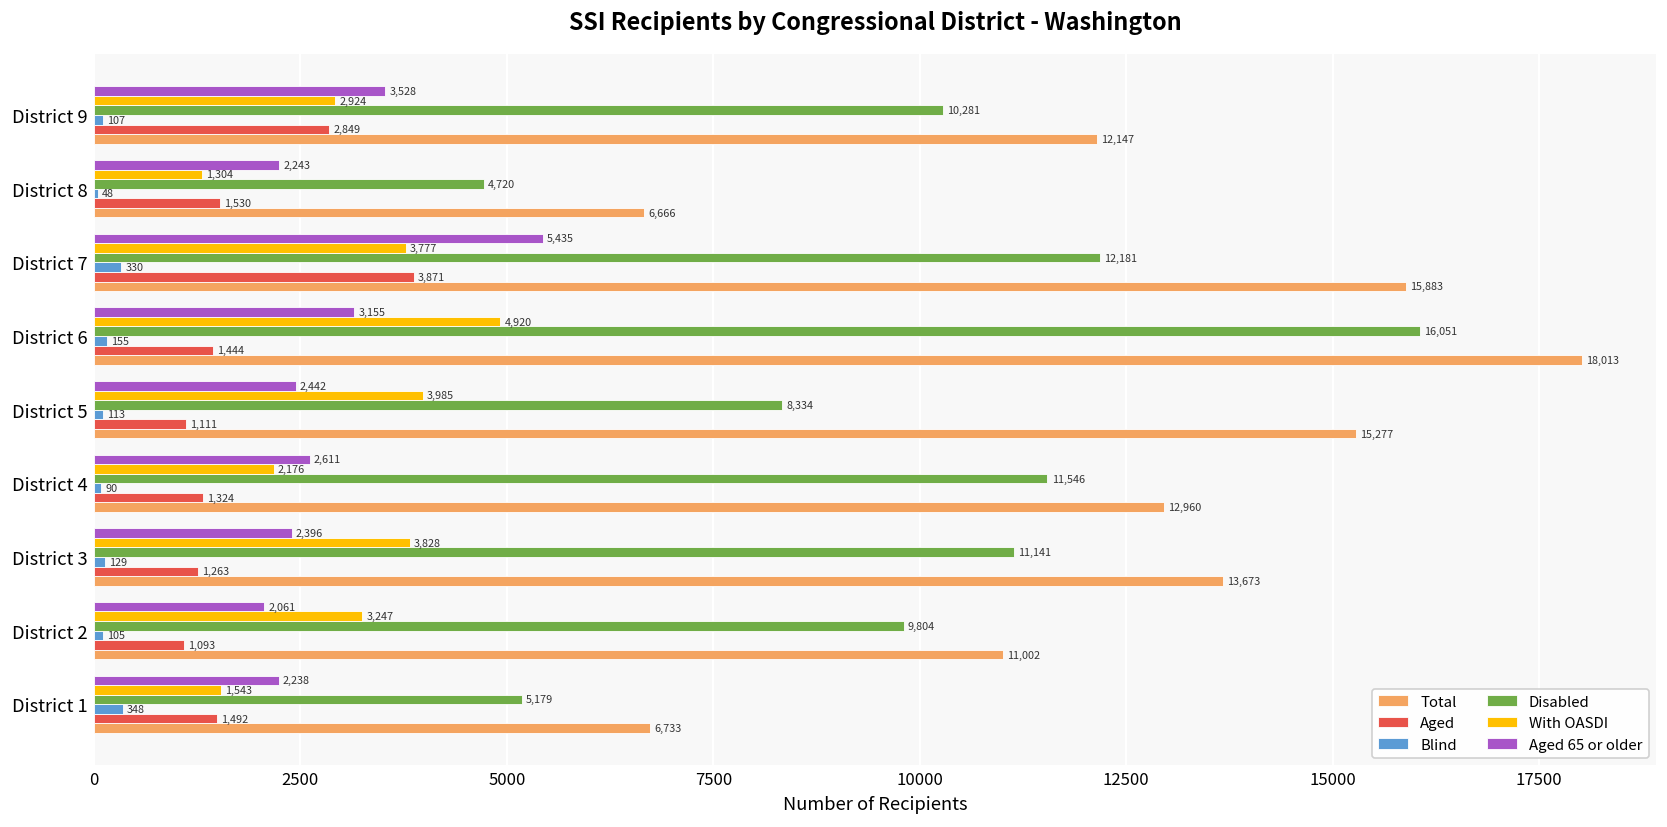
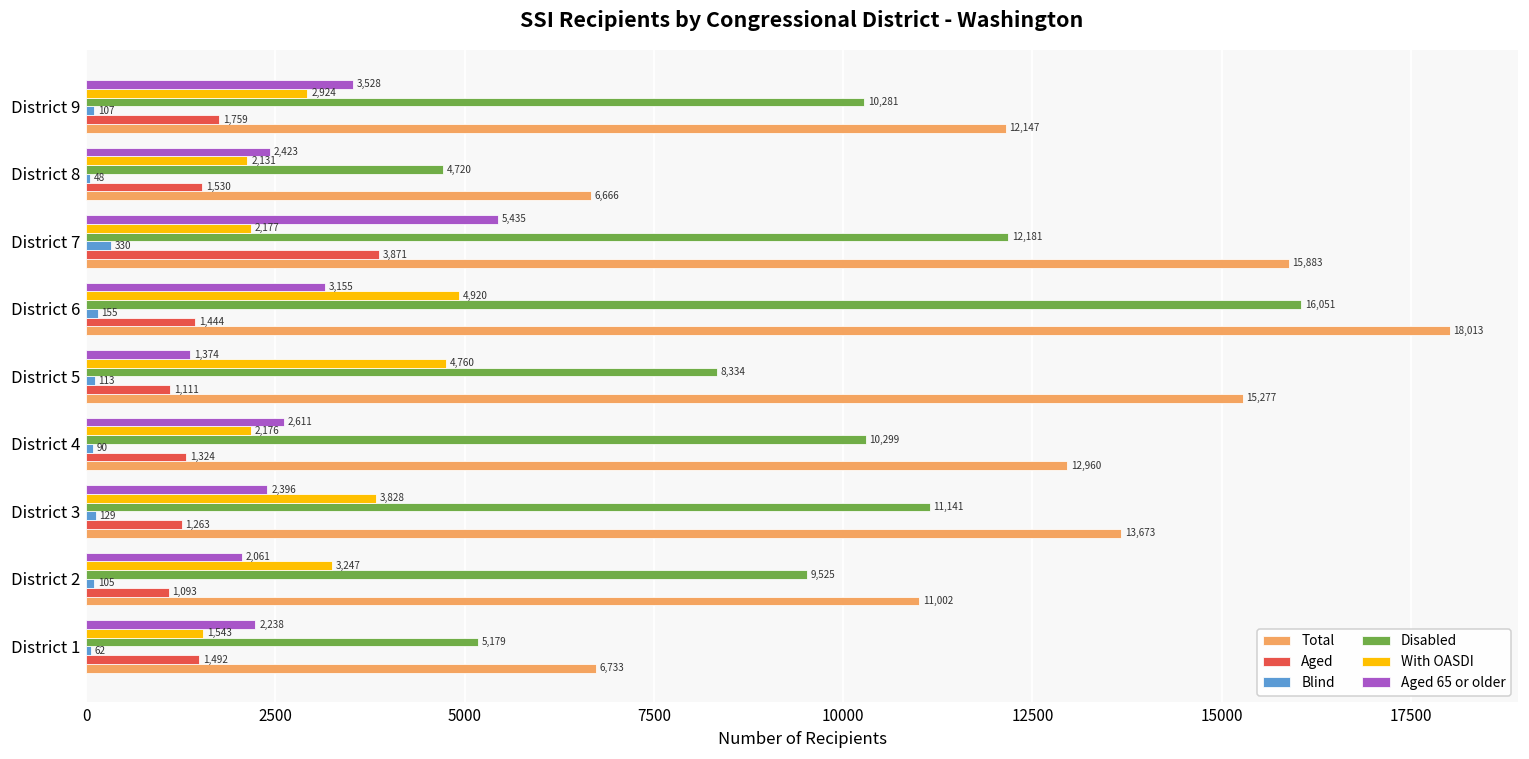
Aged, District 9: 2,849 -> 1,759
Aged 65 or older, District 8: 2,243 -> 2,423
With OASDI, District 8: 1,304 -> 2,131
With OASDI, District 7: 3,777 -> 2,177
Aged 65 or older, District 5: 2,442 -> 1,374
With OASDI, District 5: 3,985 -> 4,760
Disabled, District 4: 11,546 -> 10,299
Disabled, District 2: 9,804 -> 9,525
Blind, District 1: 348 -> 62
